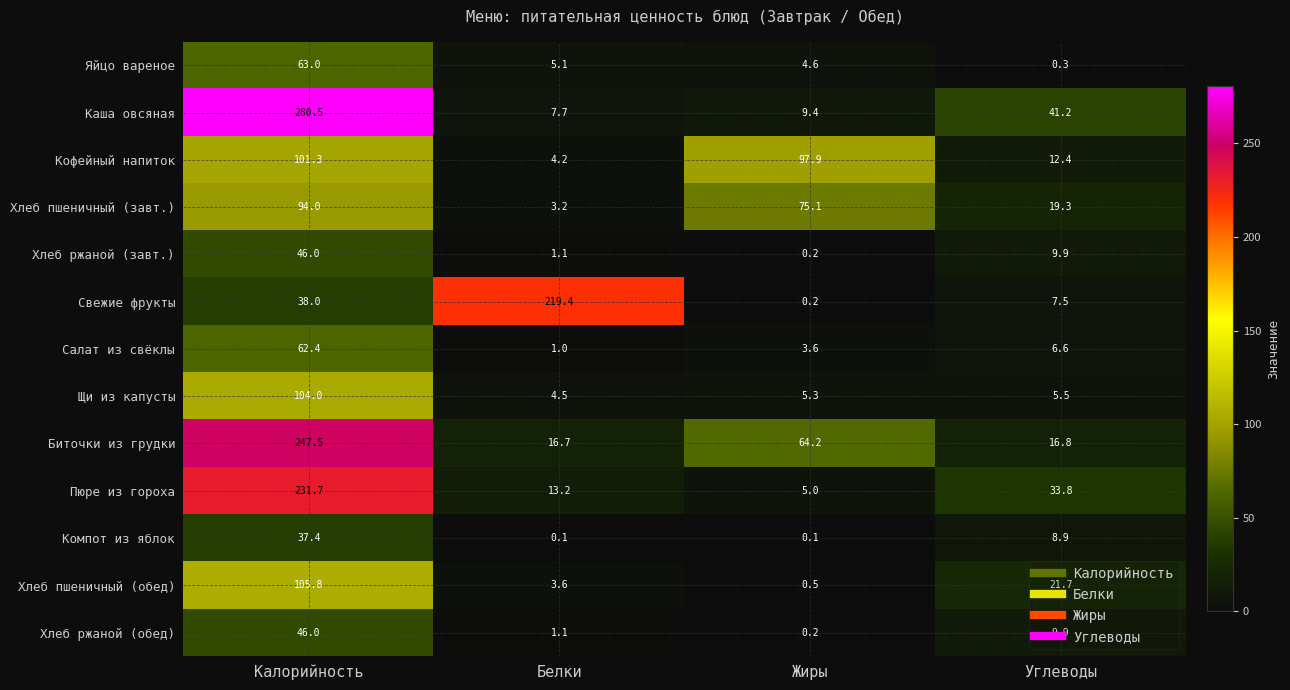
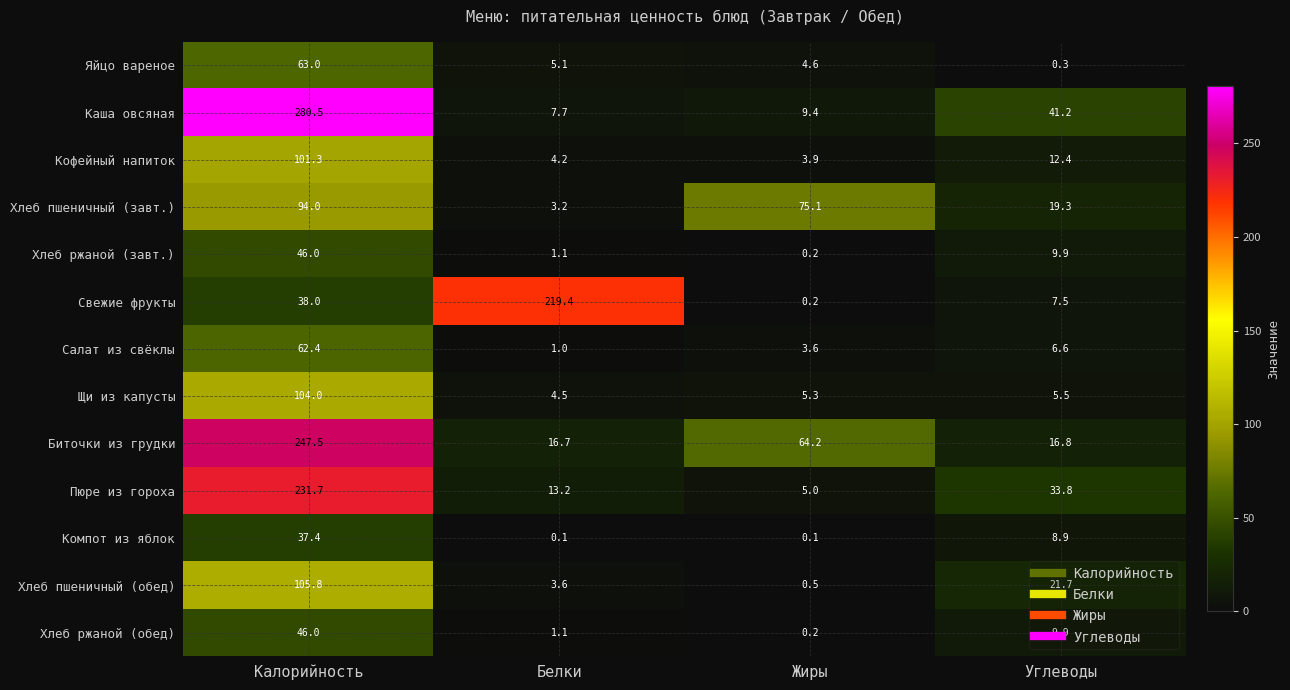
Кофейный напиток, Жиры: 97.9 -> 3.9
